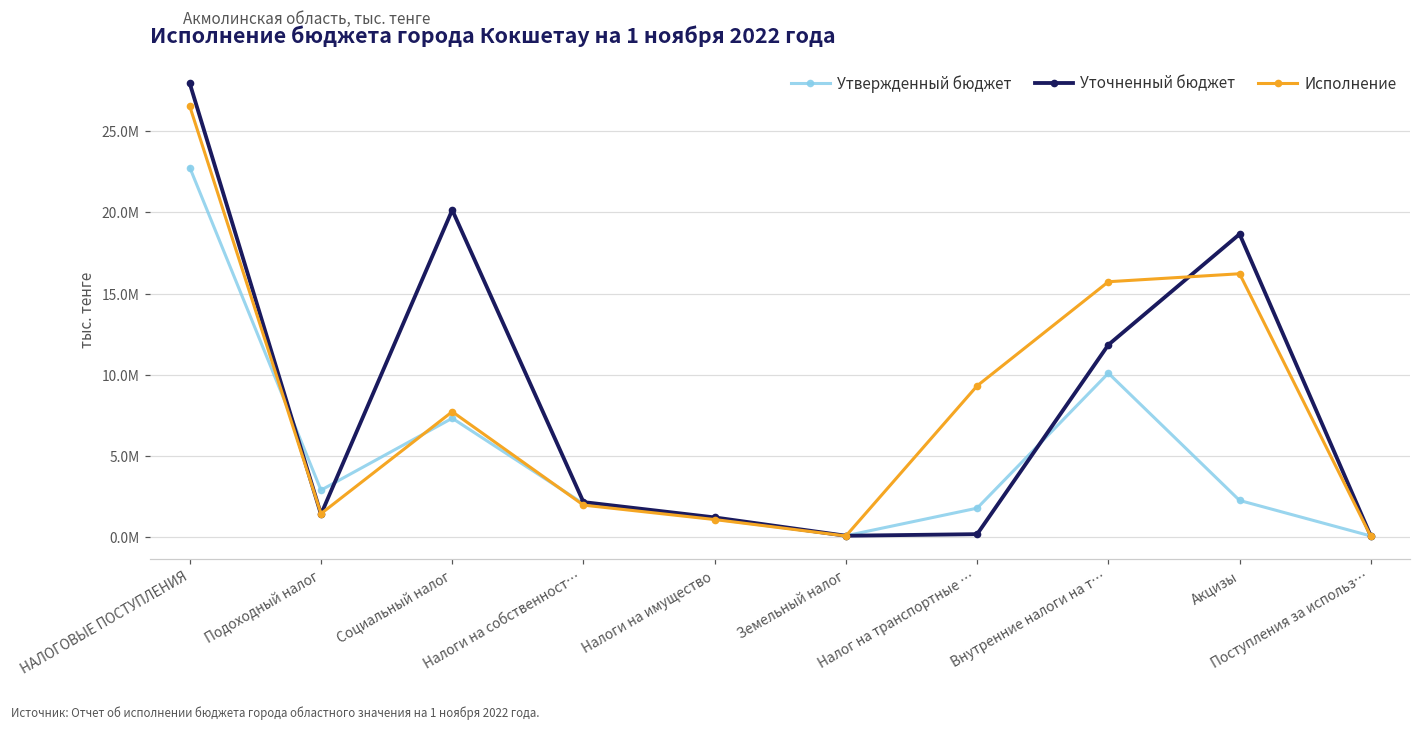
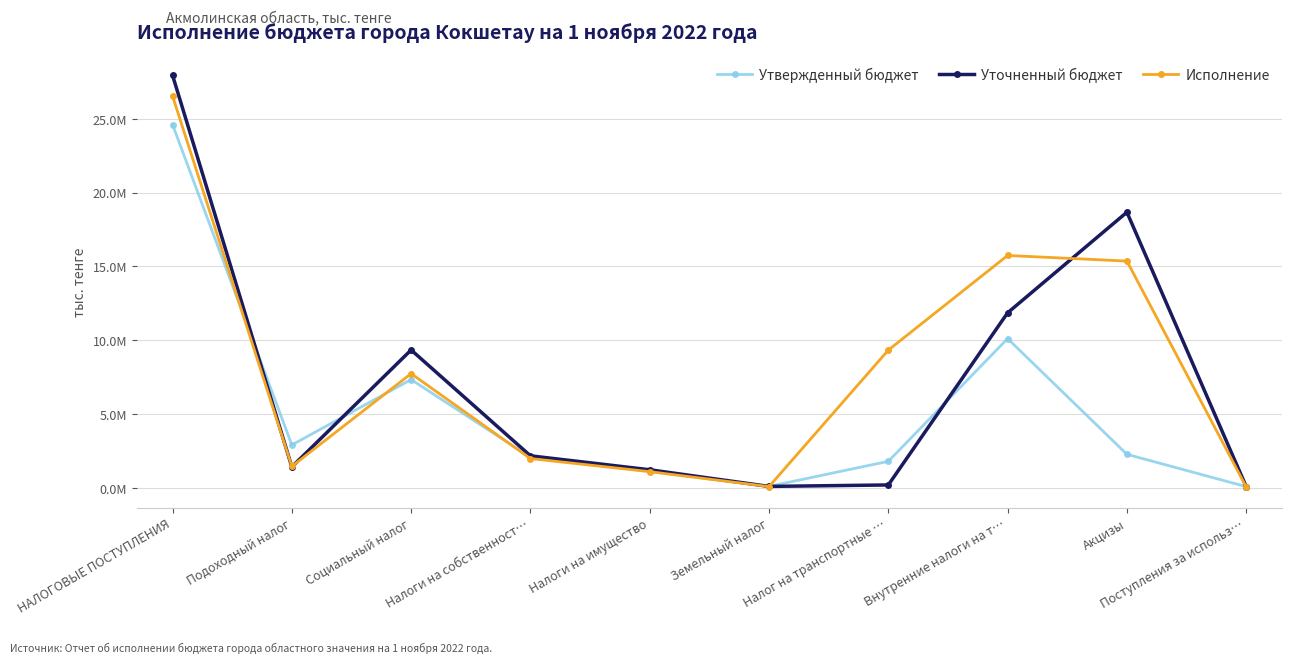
Утвержденный бюджет, НАЛОГОВЫЕ ПОСТУПЛЕНИЯ: 22800000 -> 24600000
Уточненный бюджет, Социальный налог: 20200000 -> 9300000
Исполнение, Акцизы: 16200000 -> 15400000
